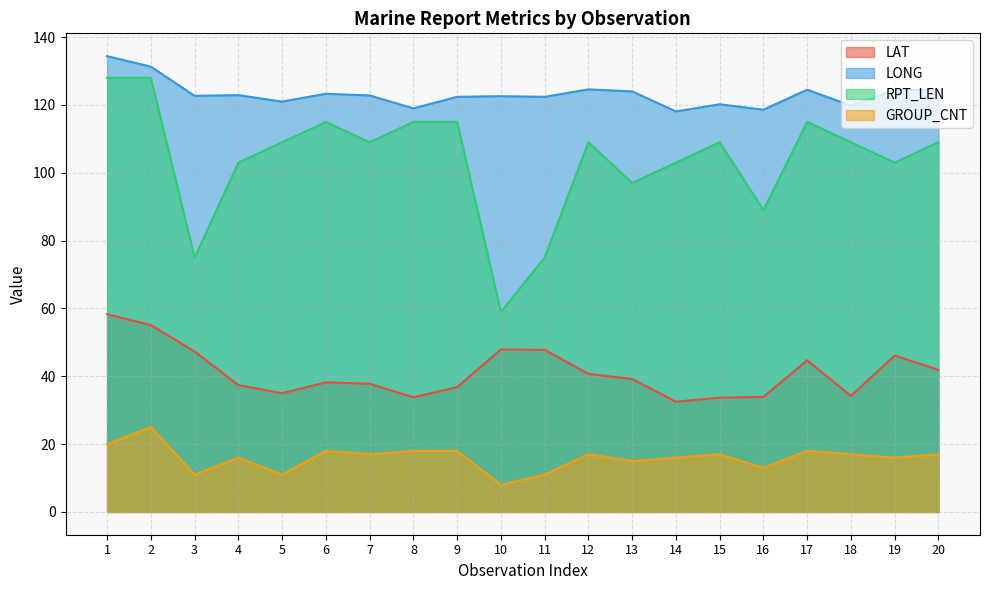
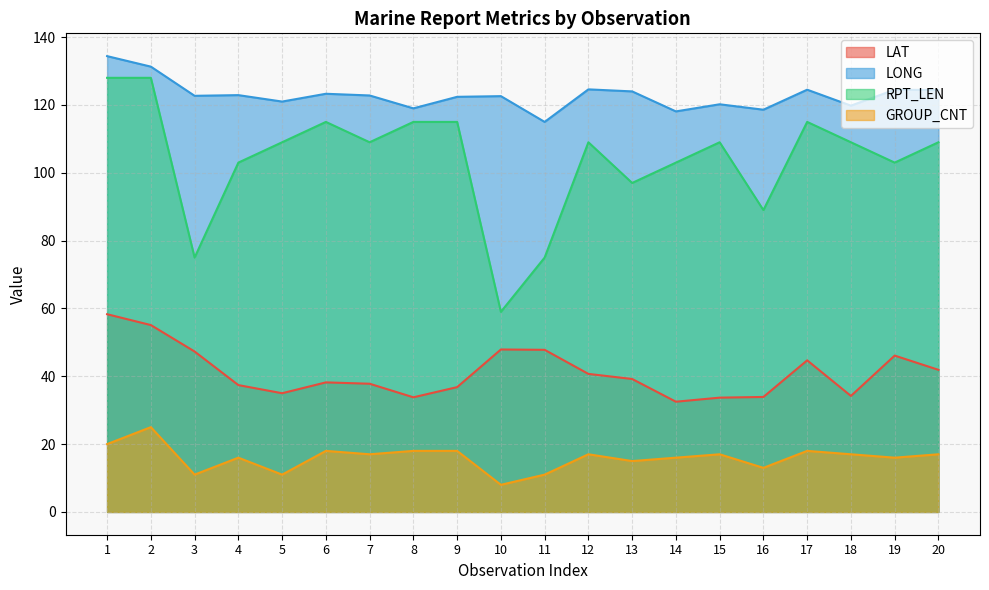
LONG, 11: 122 -> 115
